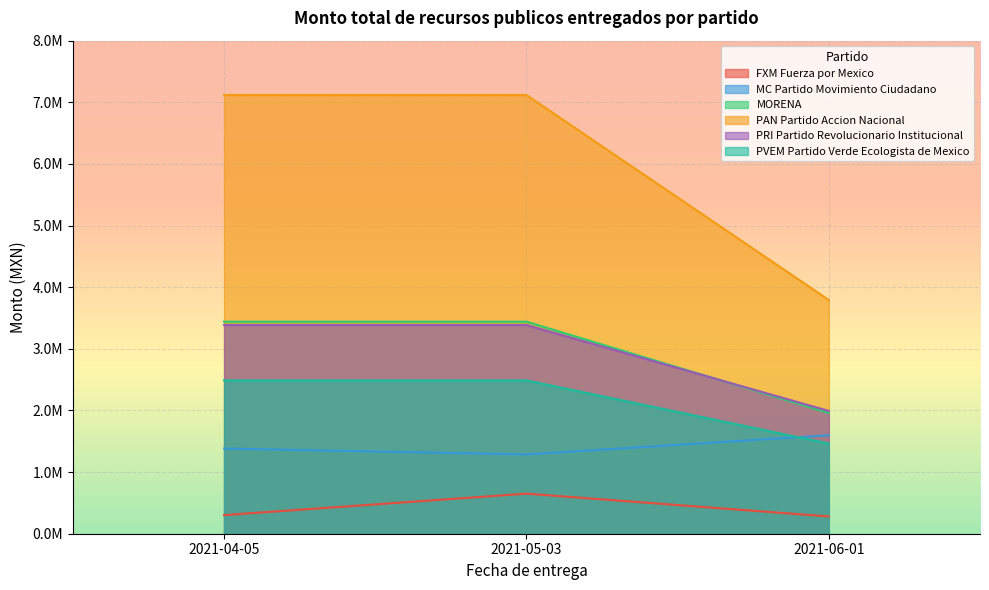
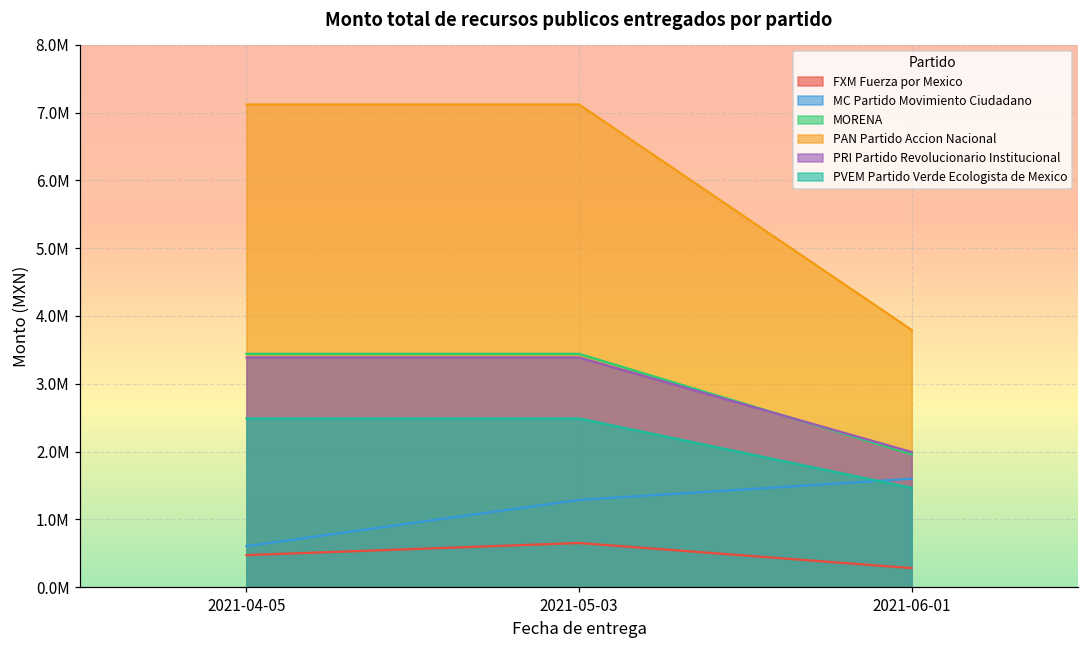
FXM Fuerza por Mexico, 2021-04-05: 300000 -> 500000
MC Partido Movimiento Ciudadano, 2021-04-05: 1400000 -> 600000
